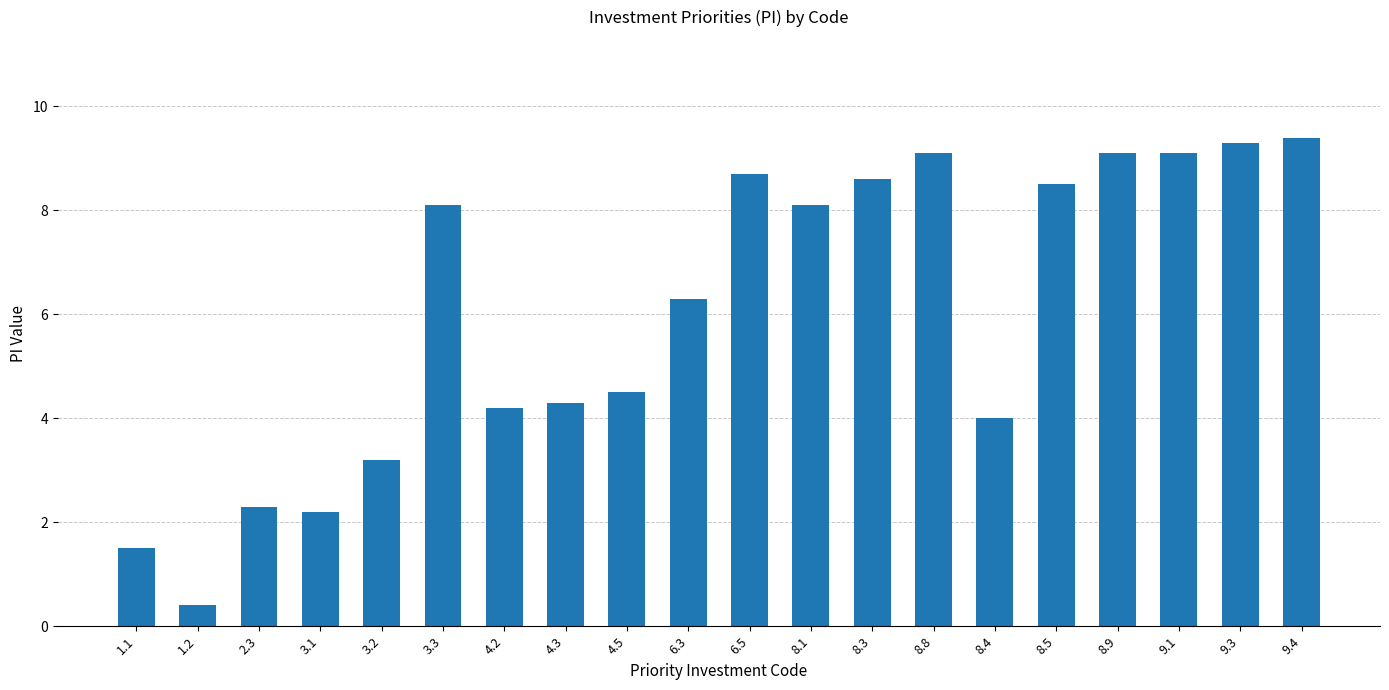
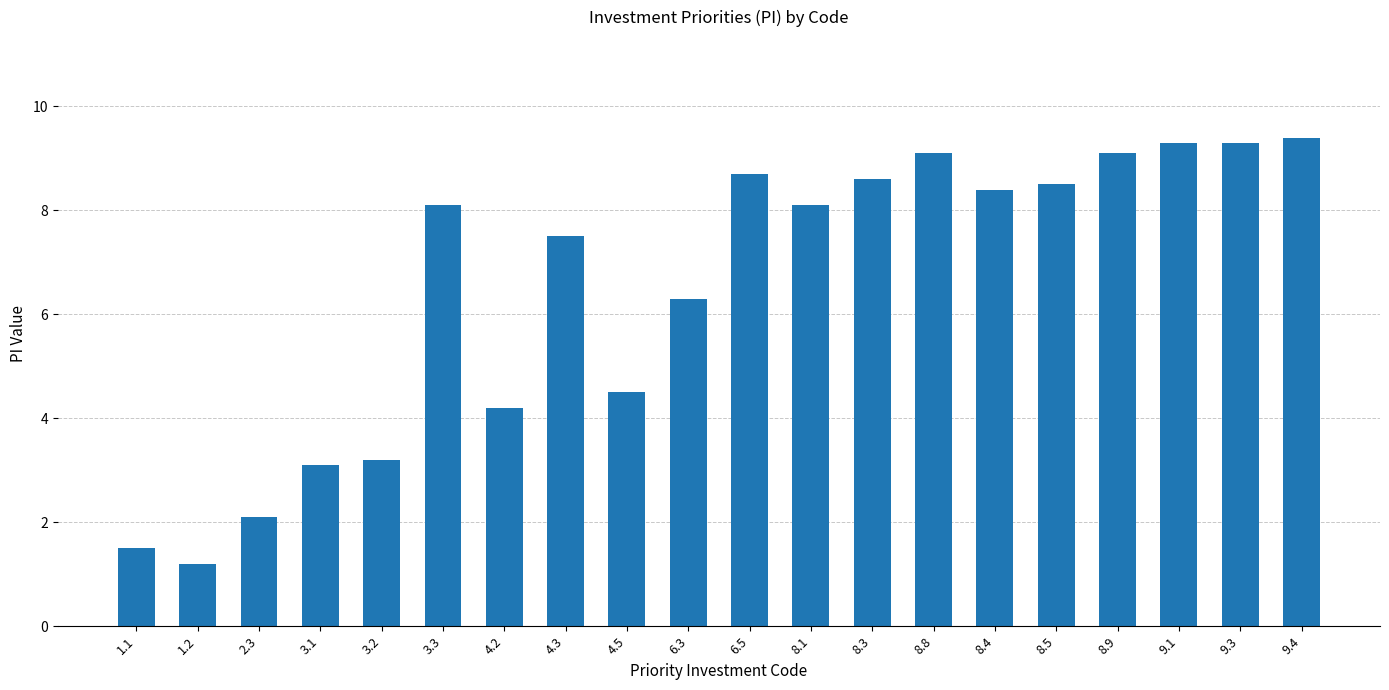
1.2: 0.4 -> 1.2
2.3: 2.3 -> 2.1
3.1: 2.2 -> 3.1
4.3: 4.3 -> 7.5
8.4: 4.0 -> 8.4
9.1: 9.1 -> 9.3
